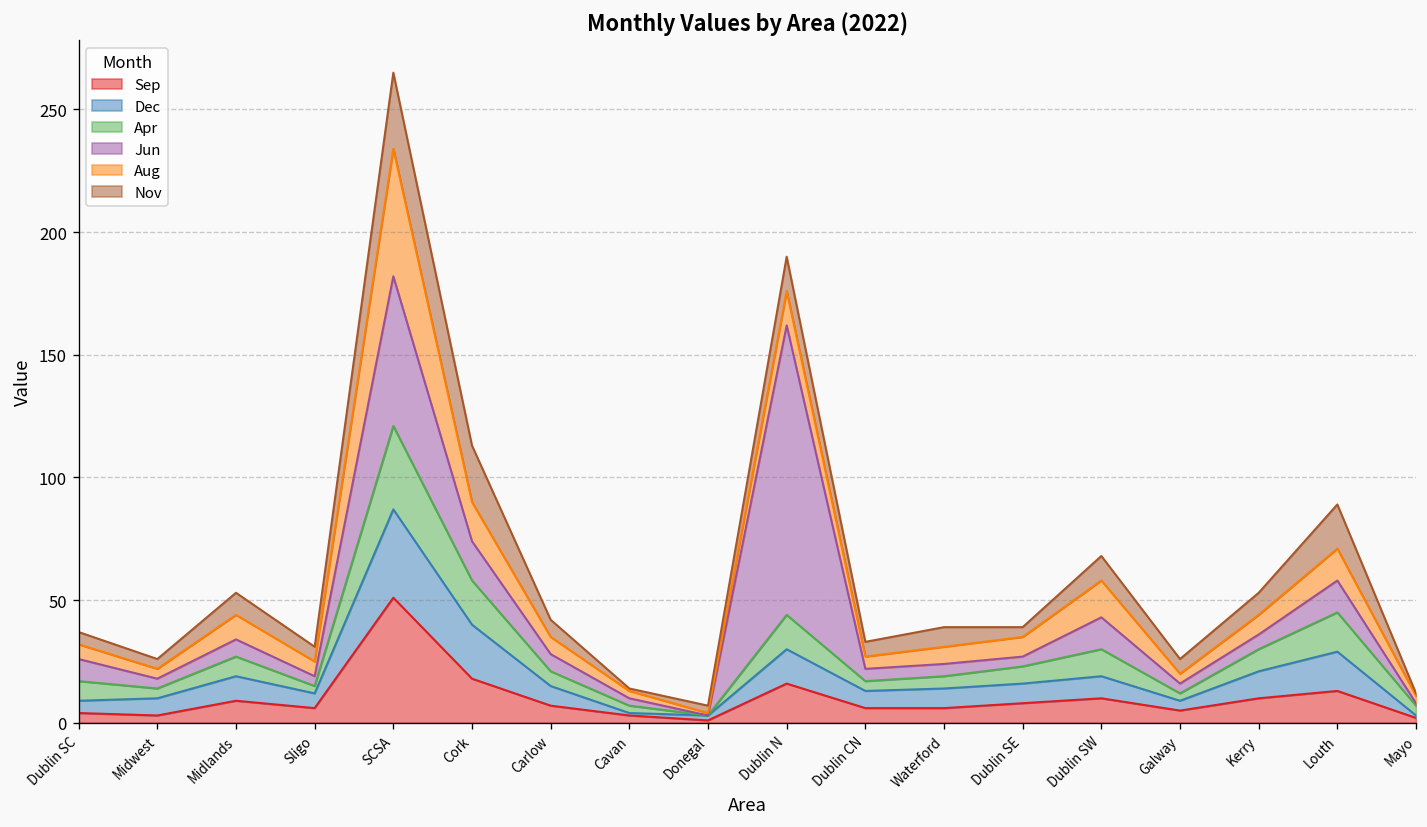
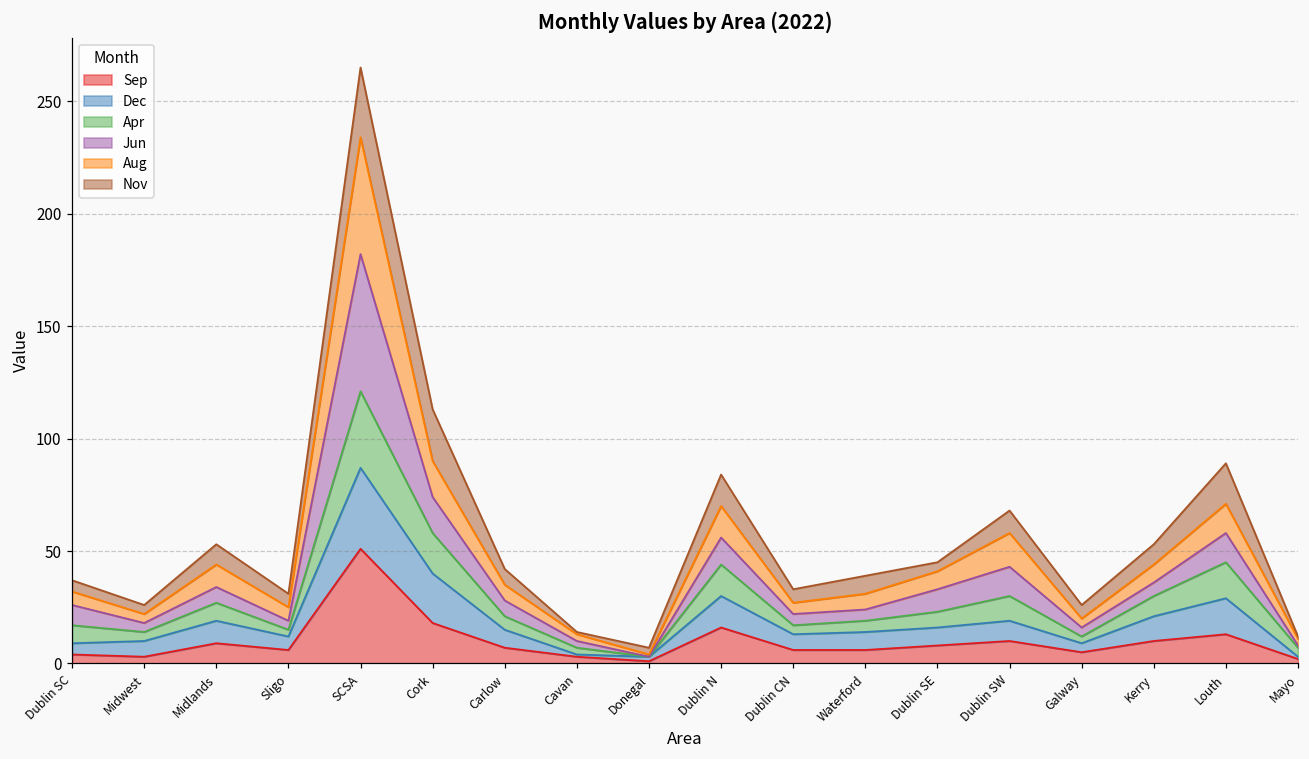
Jun, Dublin N: 118 -> 12
Jun, Dublin SE: 4 -> 10
